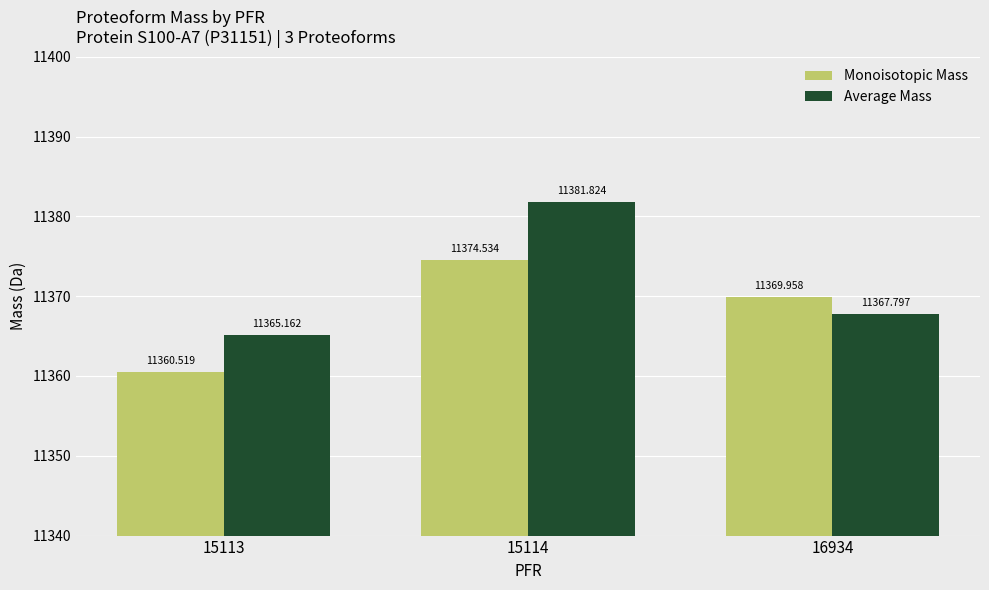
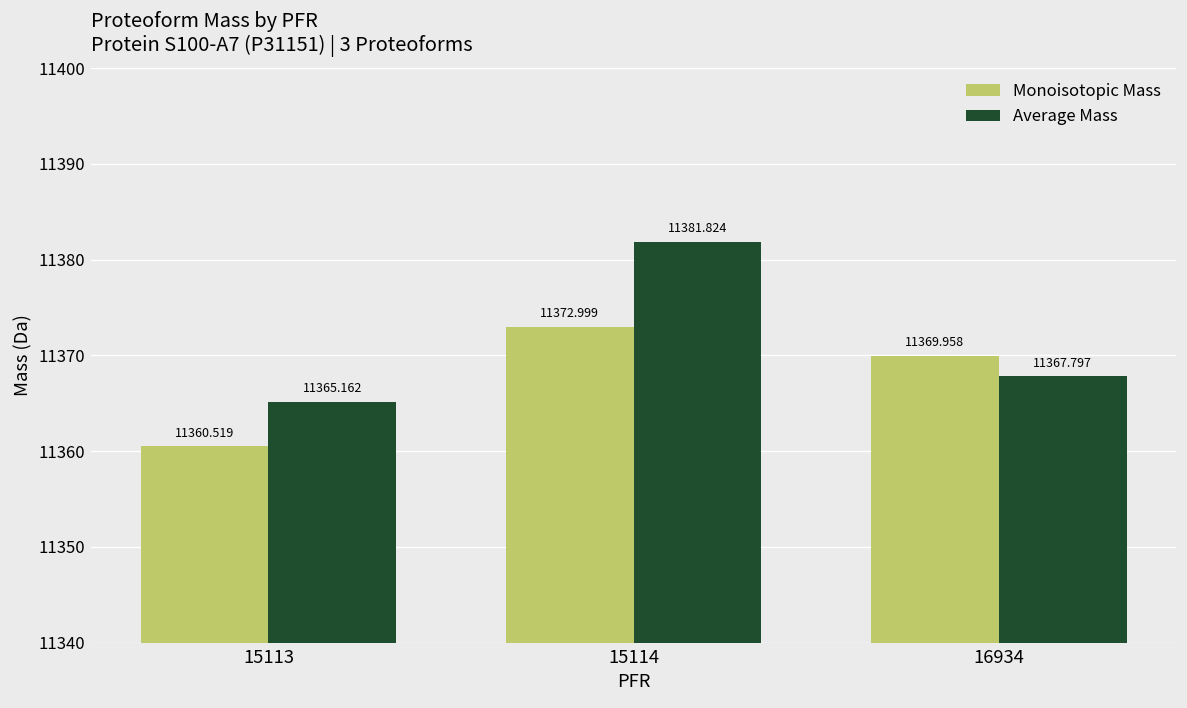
Monoisotopic Mass, 15114: 11374.534 -> 11372.999
